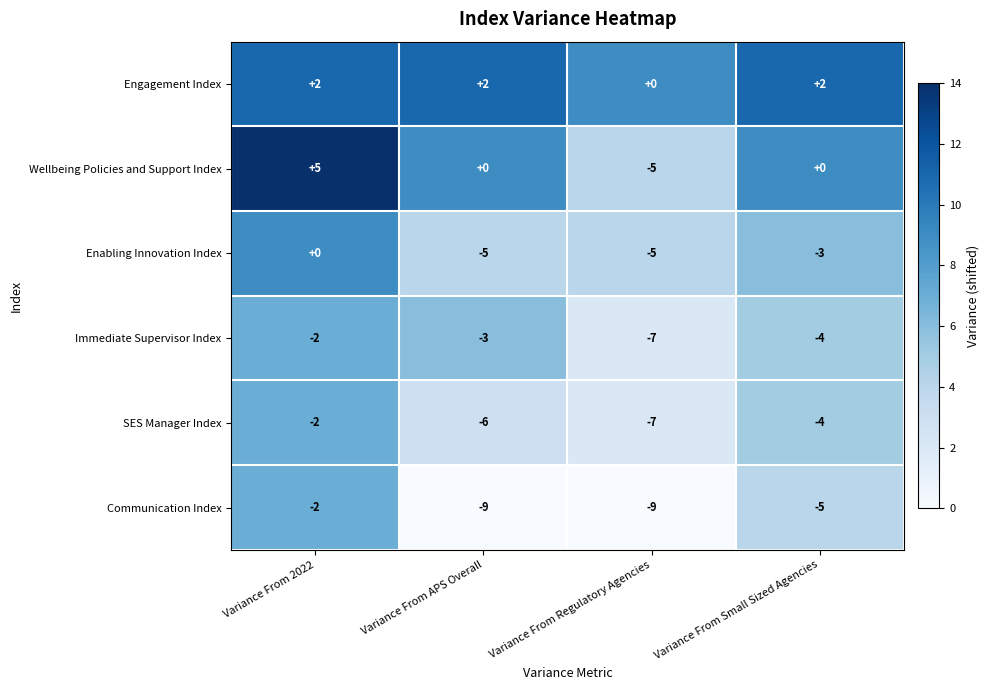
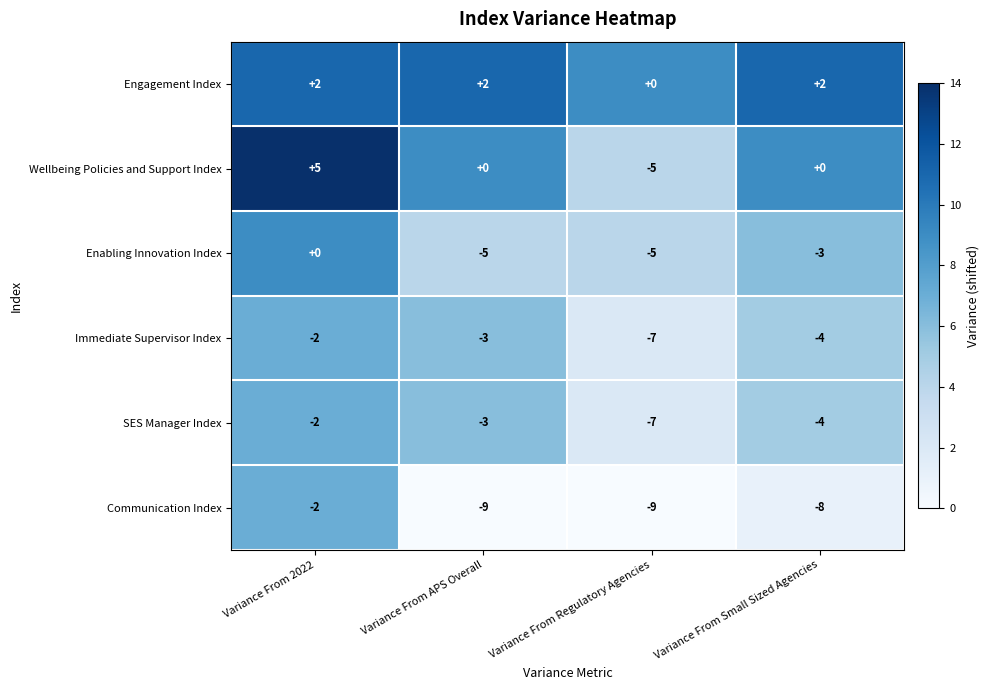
SES Manager Index, Variance From APS Overall: -6 -> -3
Communication Index, Variance From Small Sized Agencies: -5 -> -8
